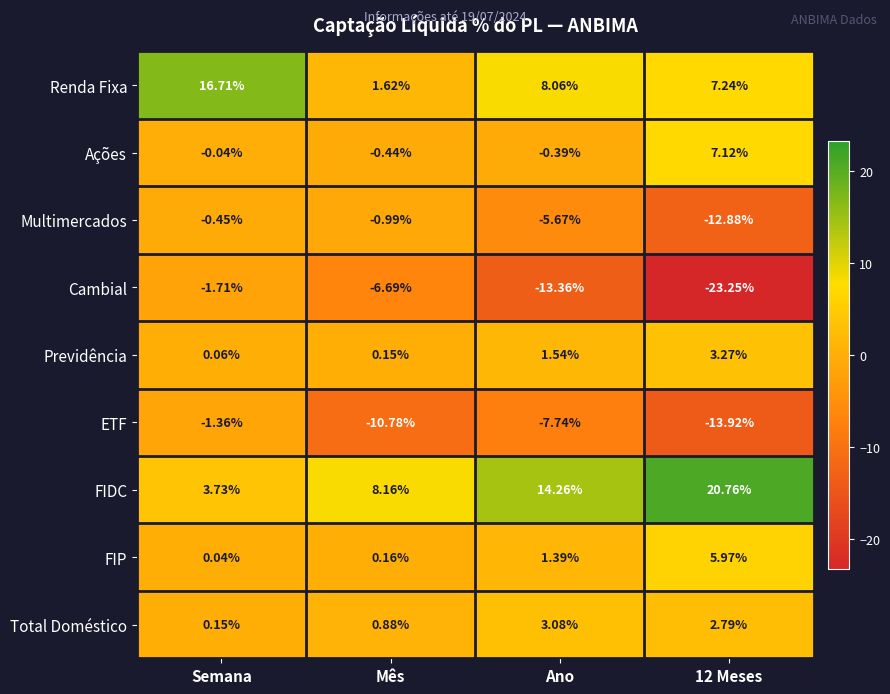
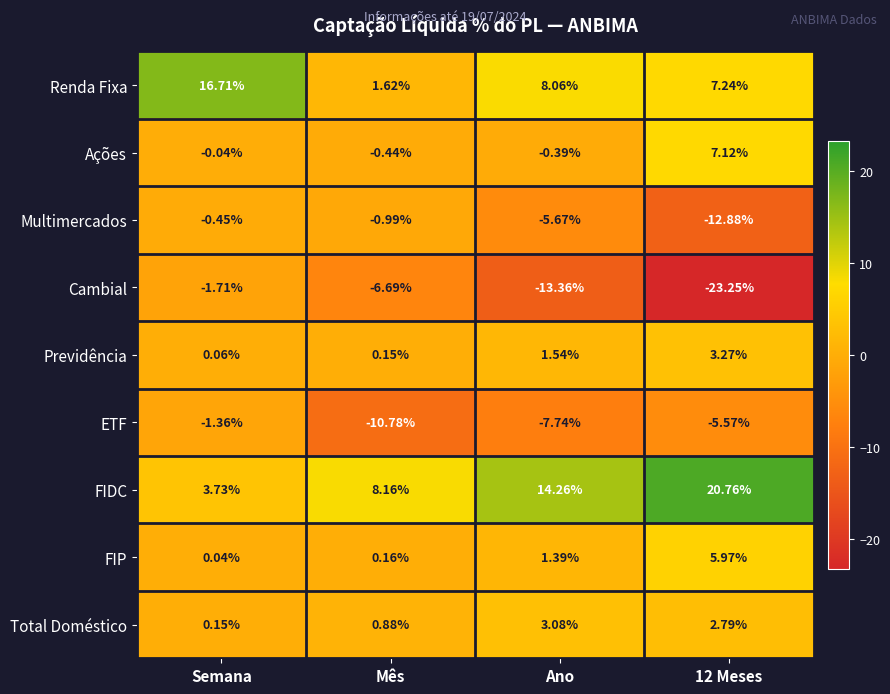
ETF, 12 Meses: -13.92% -> -5.57%
